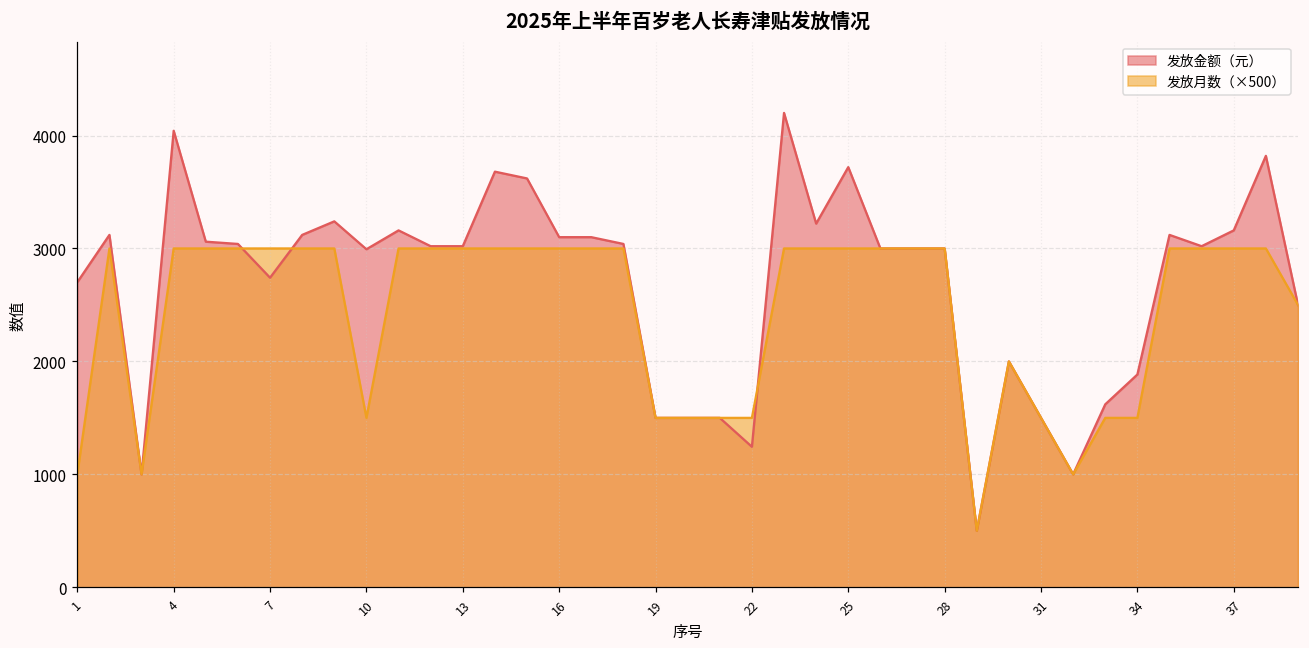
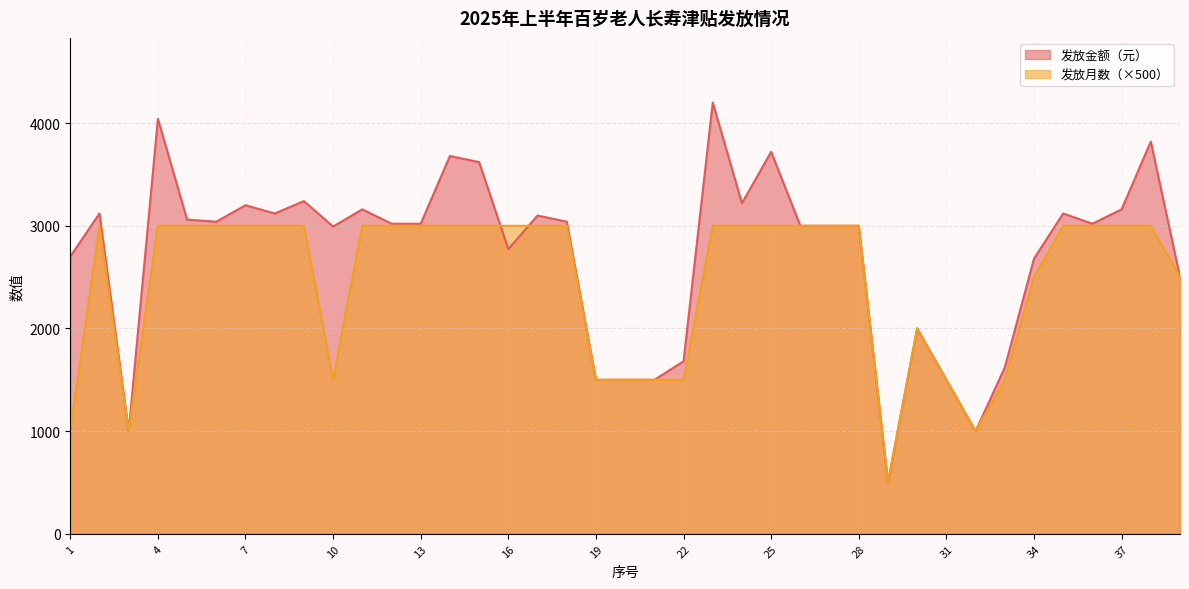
发放金额（元）, 7: 2740 -> 3200
发放金额（元）, 16: 3100 -> 2770
发放金额（元）, 22: 1240 -> 1680
发放金额（元）, 34: 1880 -> 2680
发放月数（×500）, 34: 1500 -> 2500
